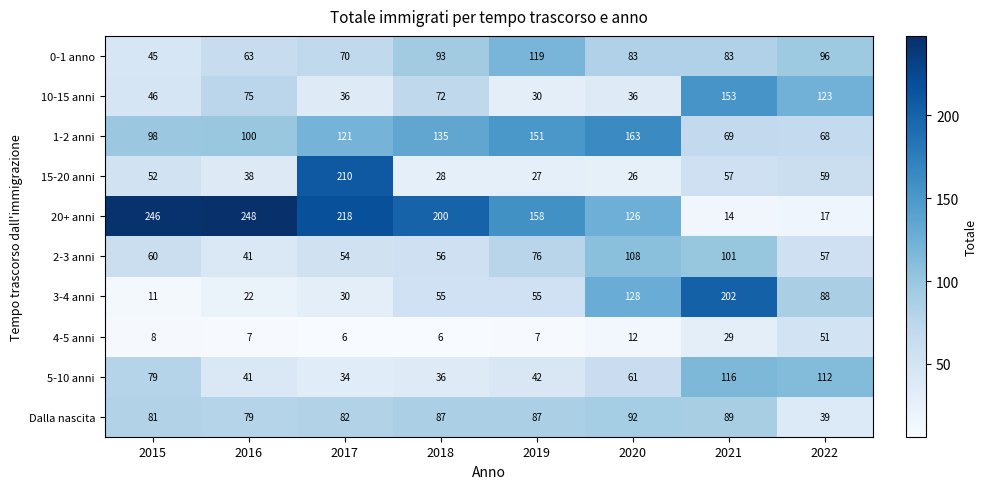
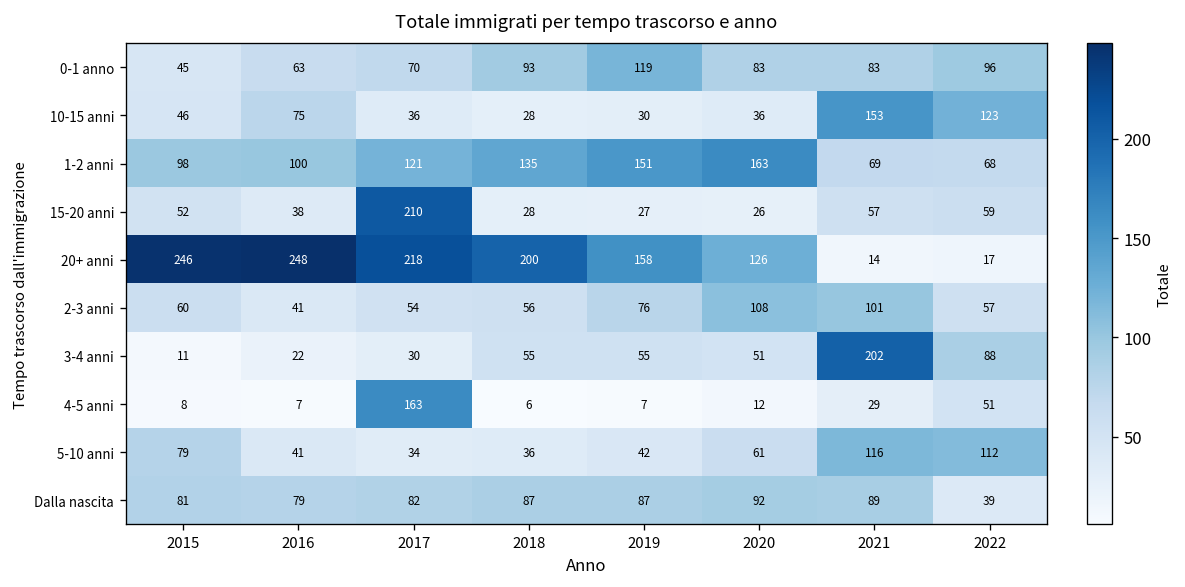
10-15 anni, 2018: 72 -> 28
3-4 anni, 2020: 128 -> 51
4-5 anni, 2017: 6 -> 163
